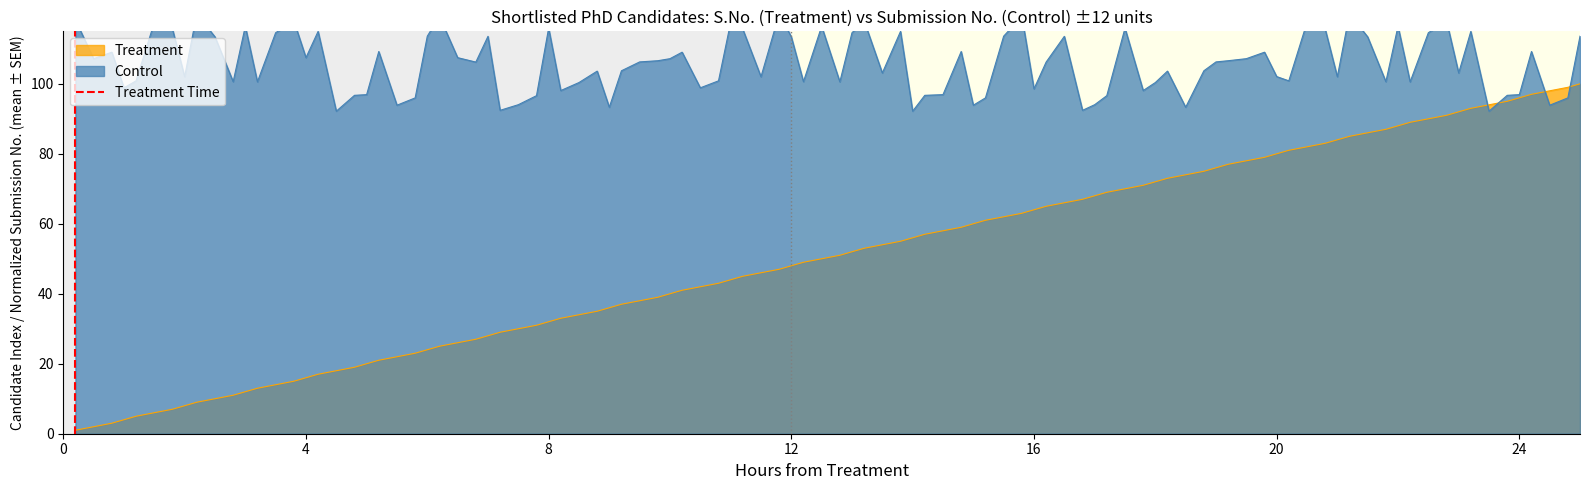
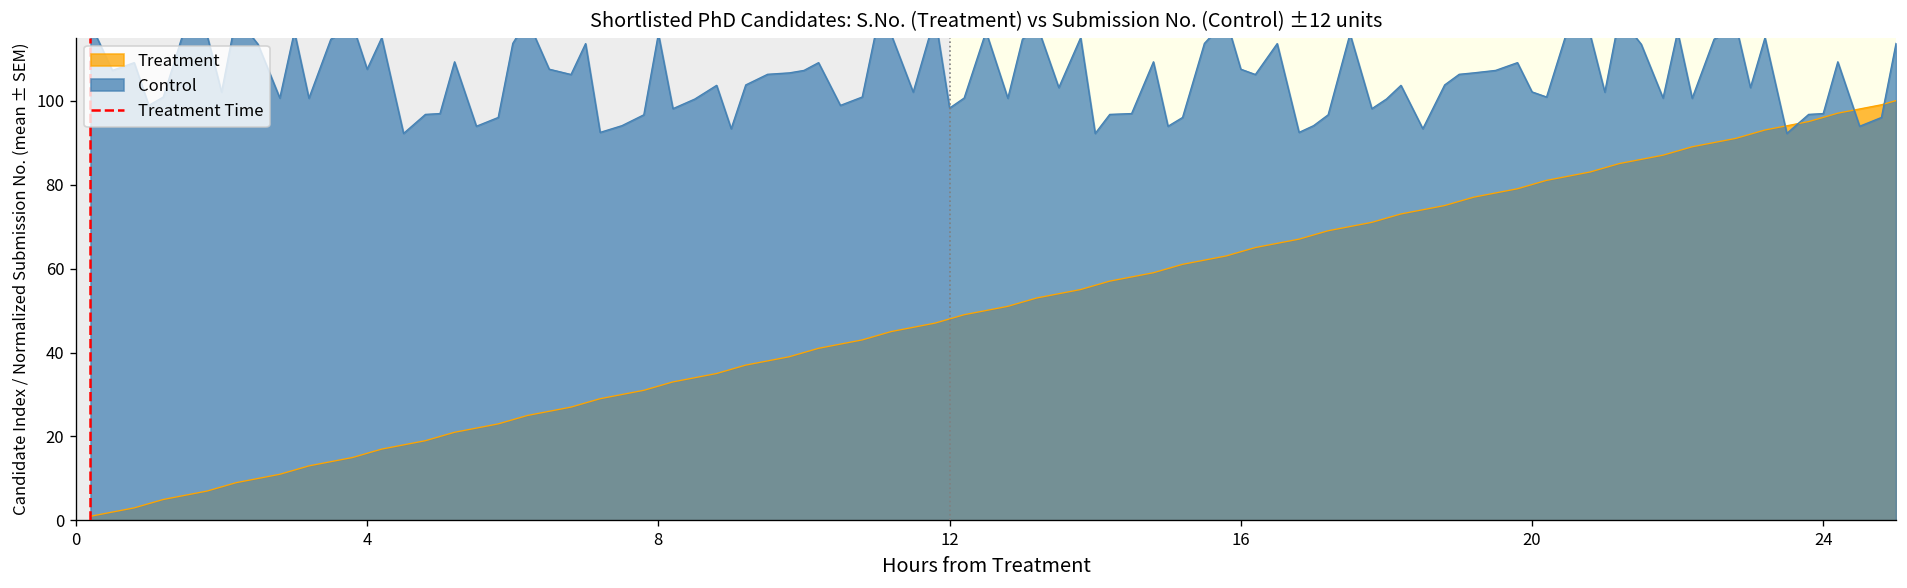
Control, 12: 113 -> 98
Control, 16: 99 -> 107
